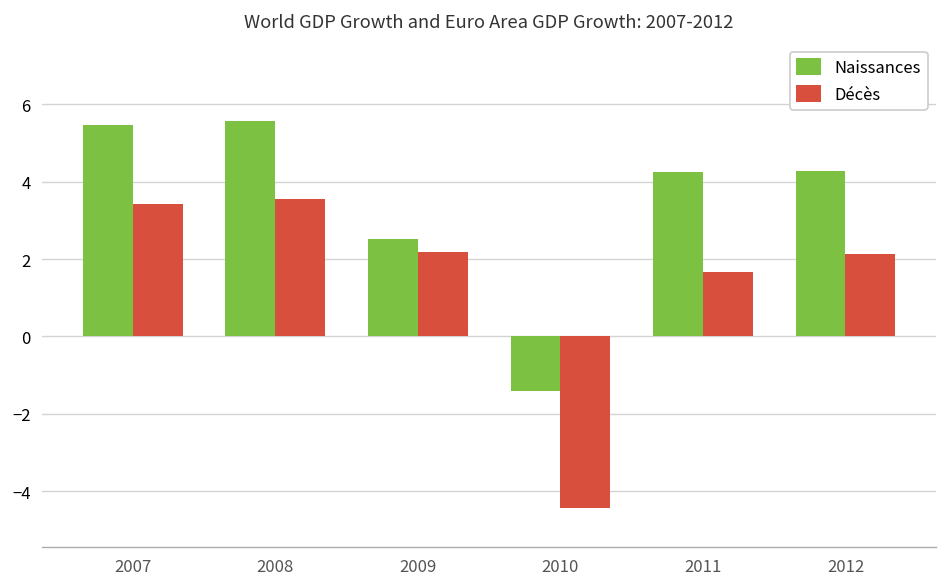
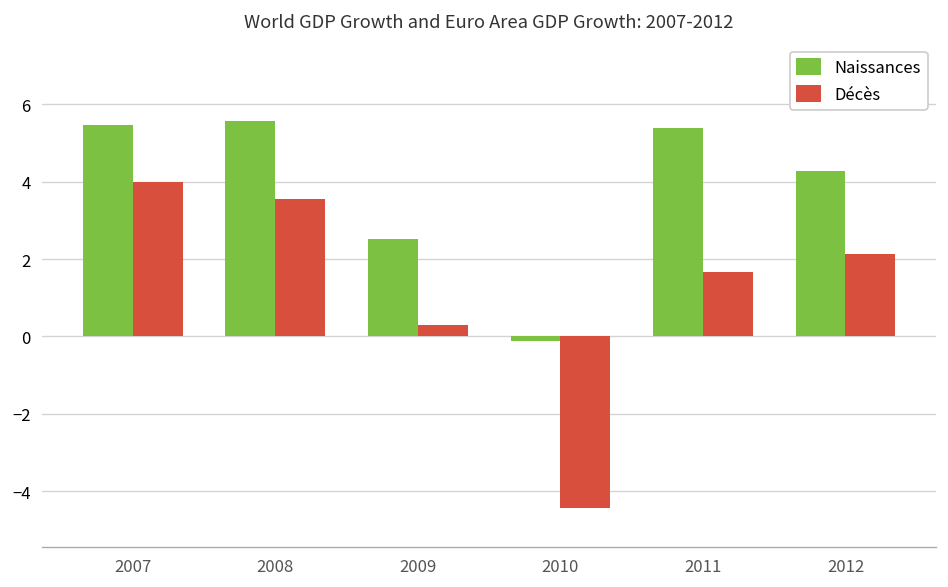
Décès, 2007: 3.4 -> 4.0
Décès, 2009: 2.2 -> 0.3
Naissances, 2010: -1.4 -> -0.1
Naissances, 2011: 4.2 -> 5.4
